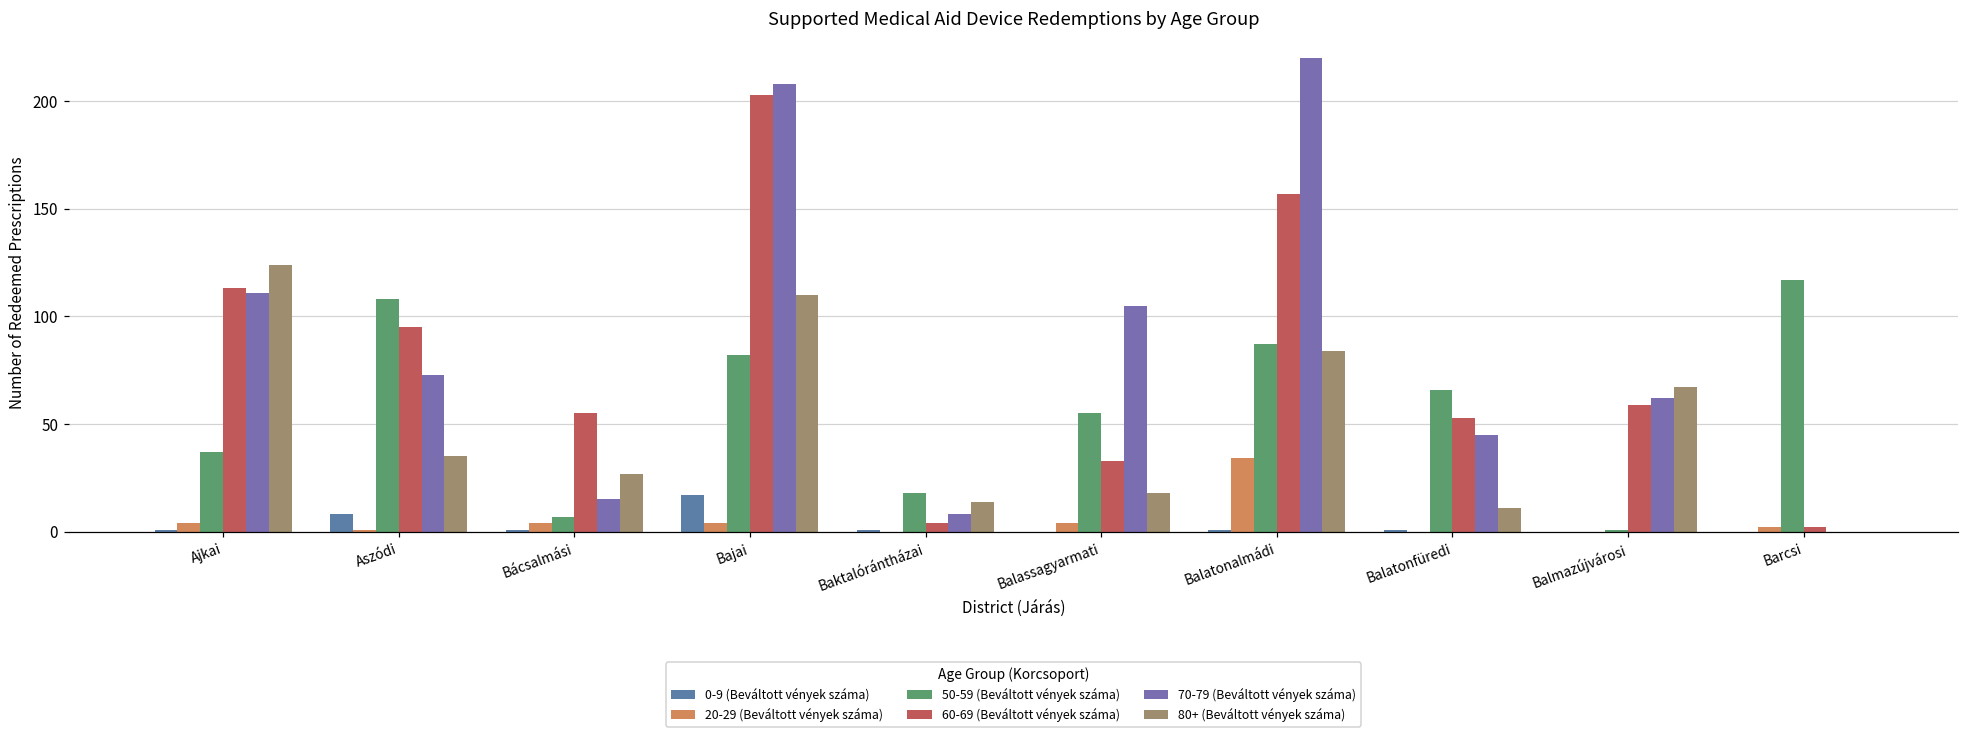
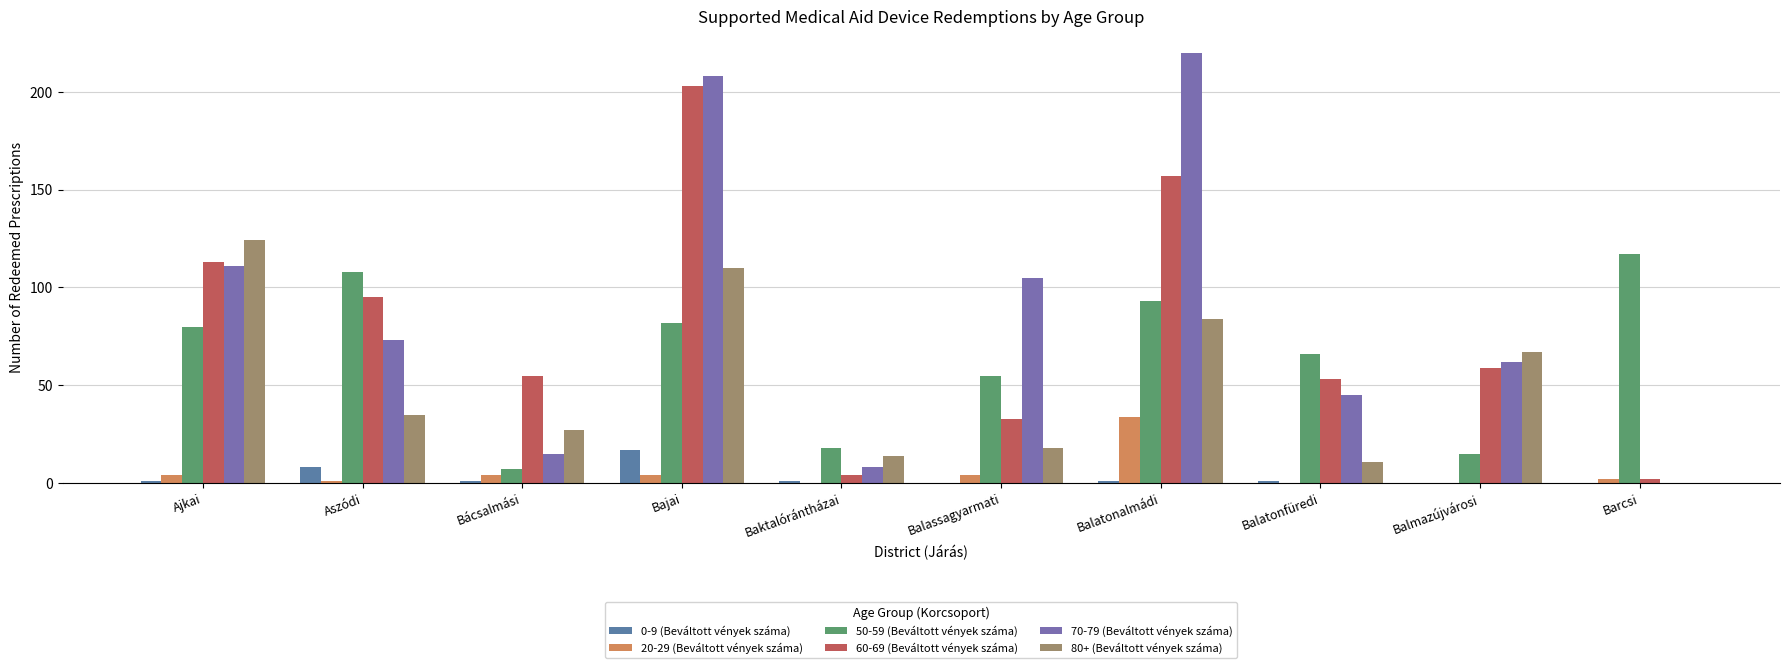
50-59 (Beváltott vények száma), Ajkai: 37 -> 80
50-59 (Beváltott vények száma), Balatonalmádi: 87 -> 93
50-59 (Beváltott vények száma), Balmazújvárosi: 1 -> 15
